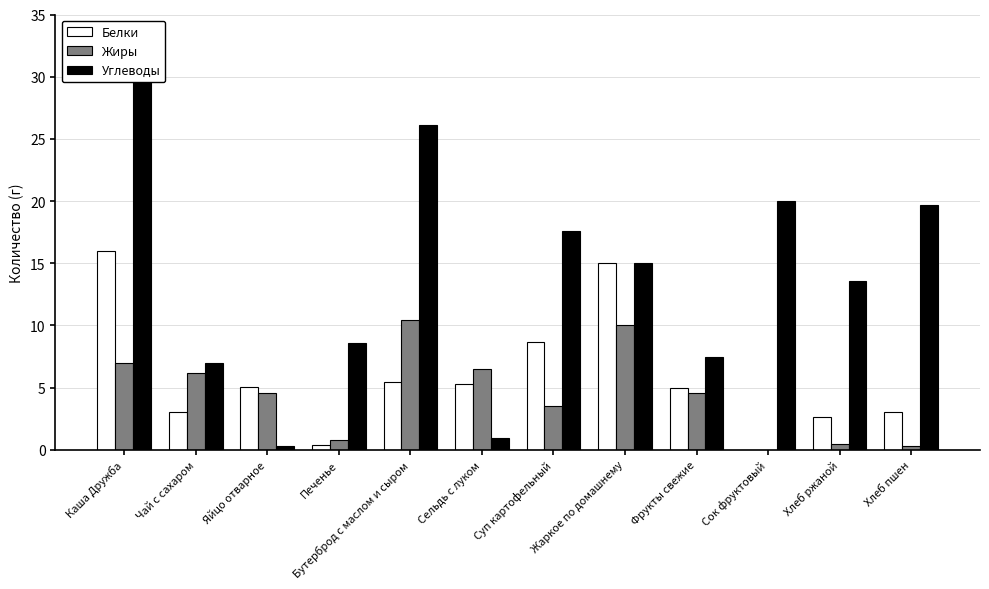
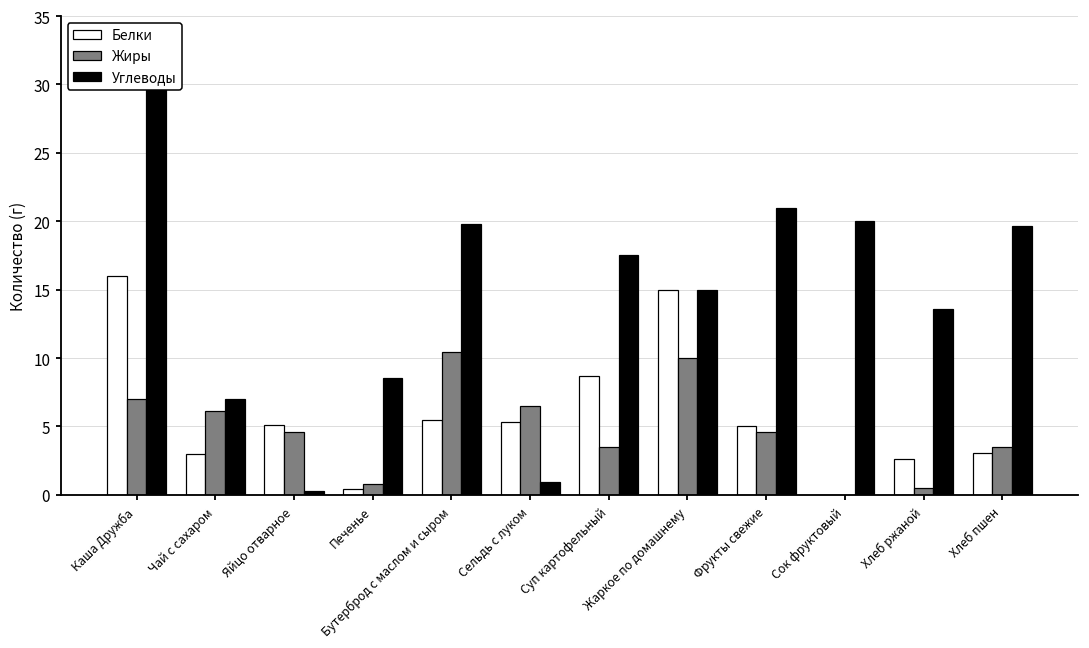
Углеводы, Бутерброд с маслом и сыром: 26.1 -> 19.8
Углеводы, Фрукты свежие: 7.5 -> 21.0
Жиры, Хлеб пшен: 0.3 -> 3.5
